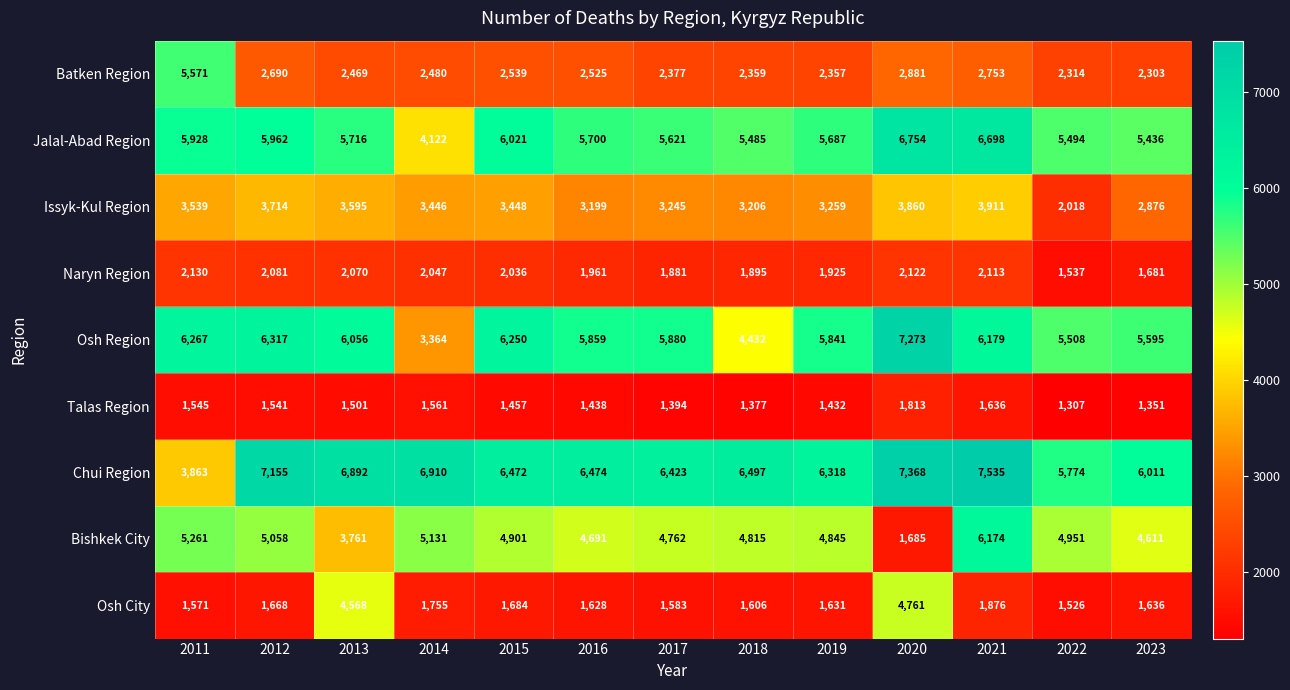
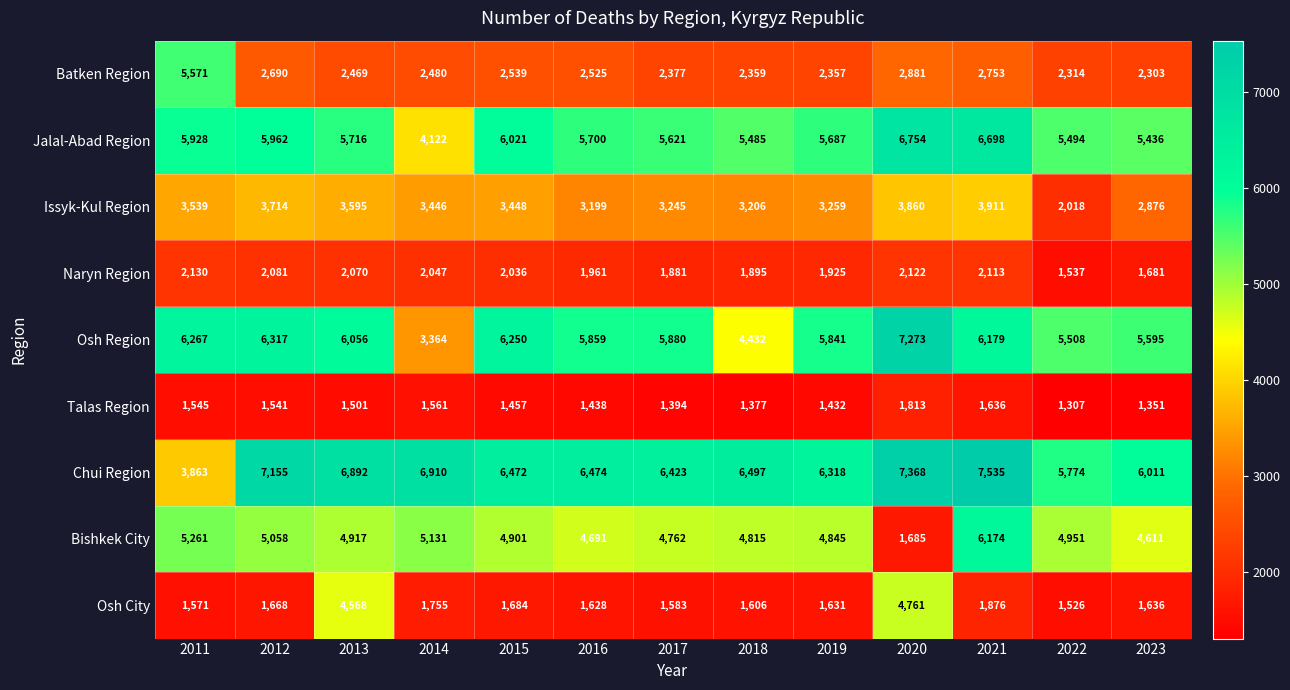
Bishkek City, 2013: 3,761 -> 4,917
